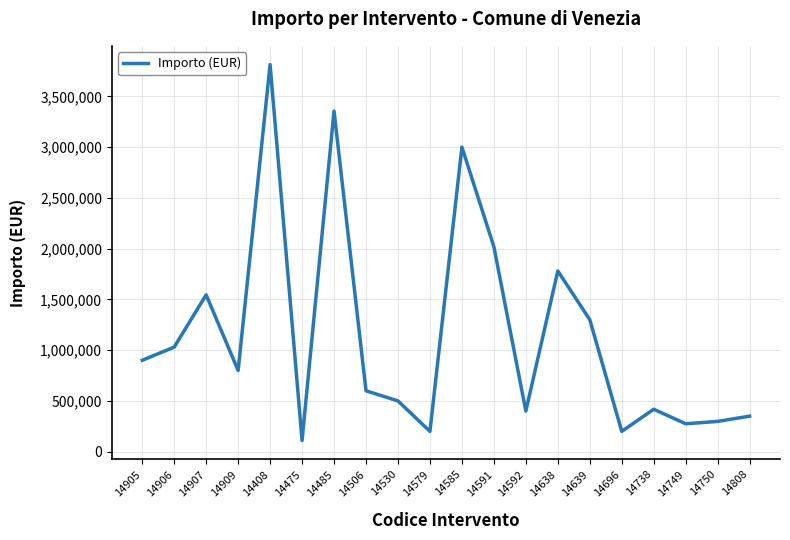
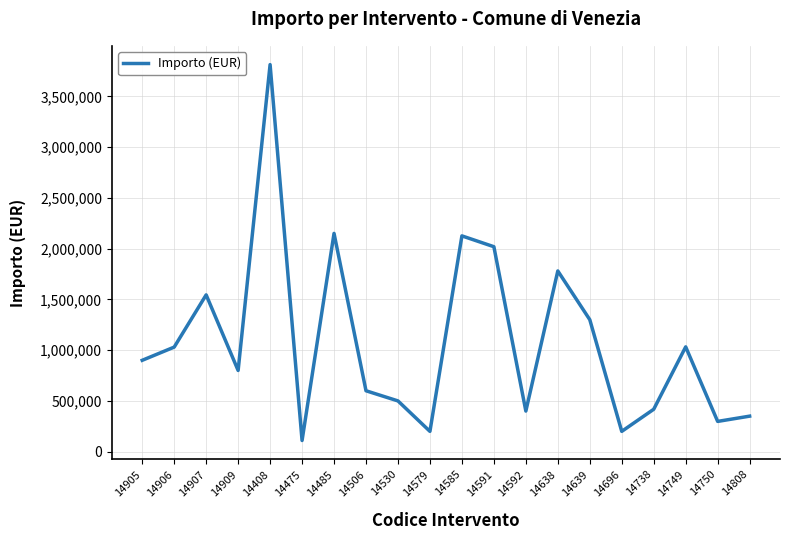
14485: 3,350,000 -> 2,150,000
14585: 3,000,000 -> 2,130,000
14749: 280,000 -> 1,030,000
